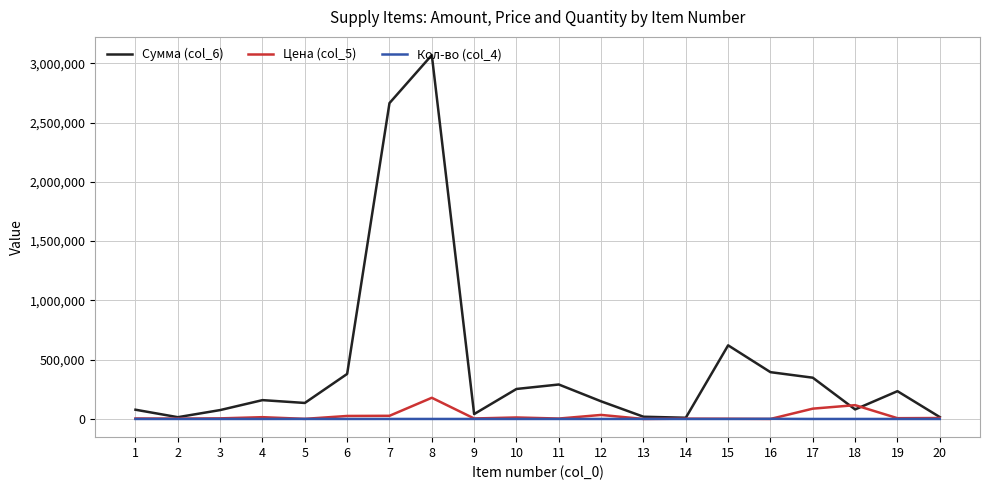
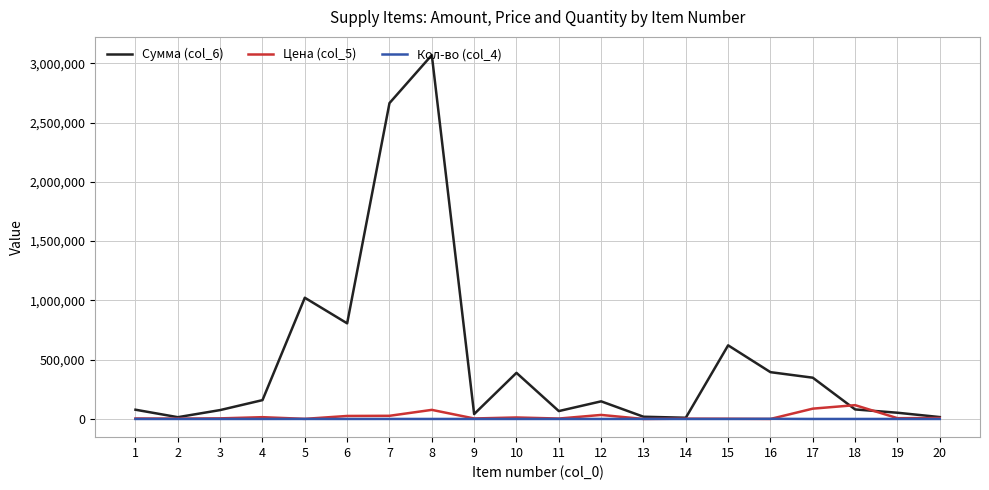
Сумма (col_6), 5: 140,000 -> 1,020,000
Сумма (col_6), 6: 380,000 -> 810,000
Цена (col_5), 8: 180,000 -> 80,000
Сумма (col_6), 10: 250,000 -> 390,000
Сумма (col_6), 11: 290,000 -> 70,000
Сумма (col_6), 19: 230,000 -> 50,000
